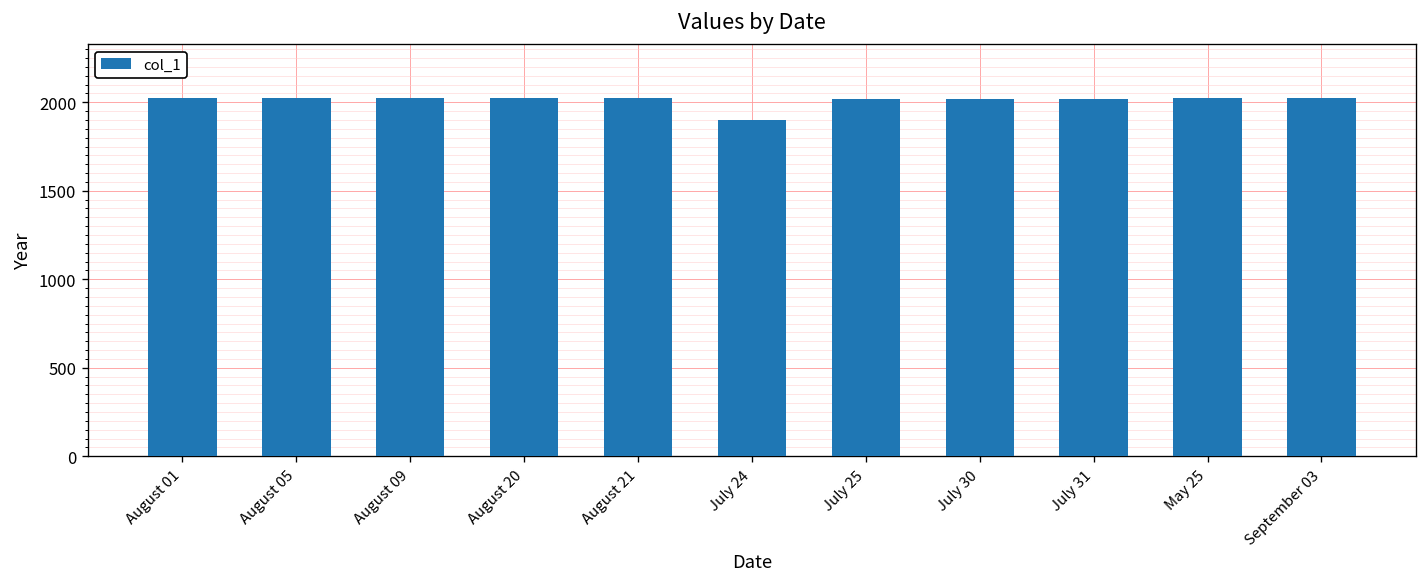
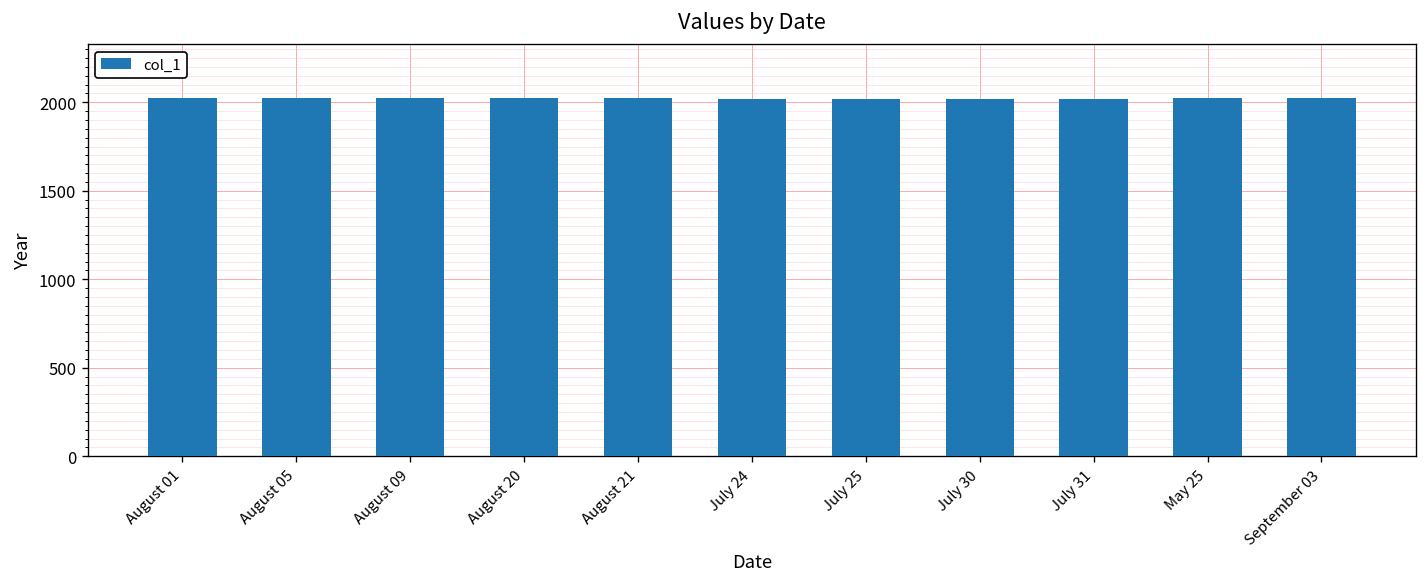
July 24: 1900 -> 2020
